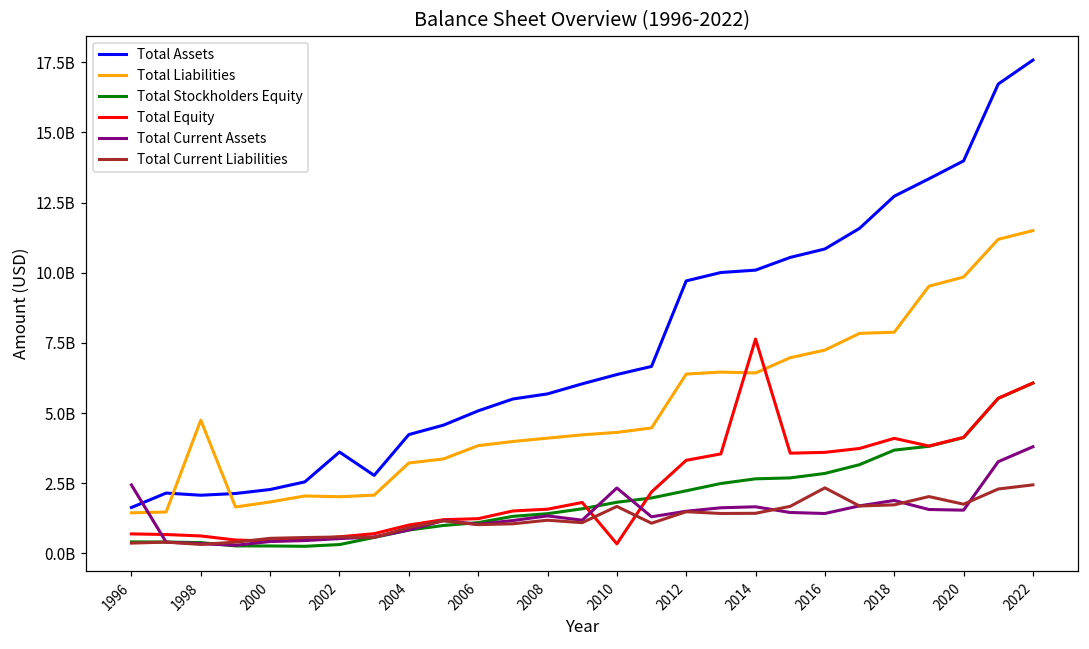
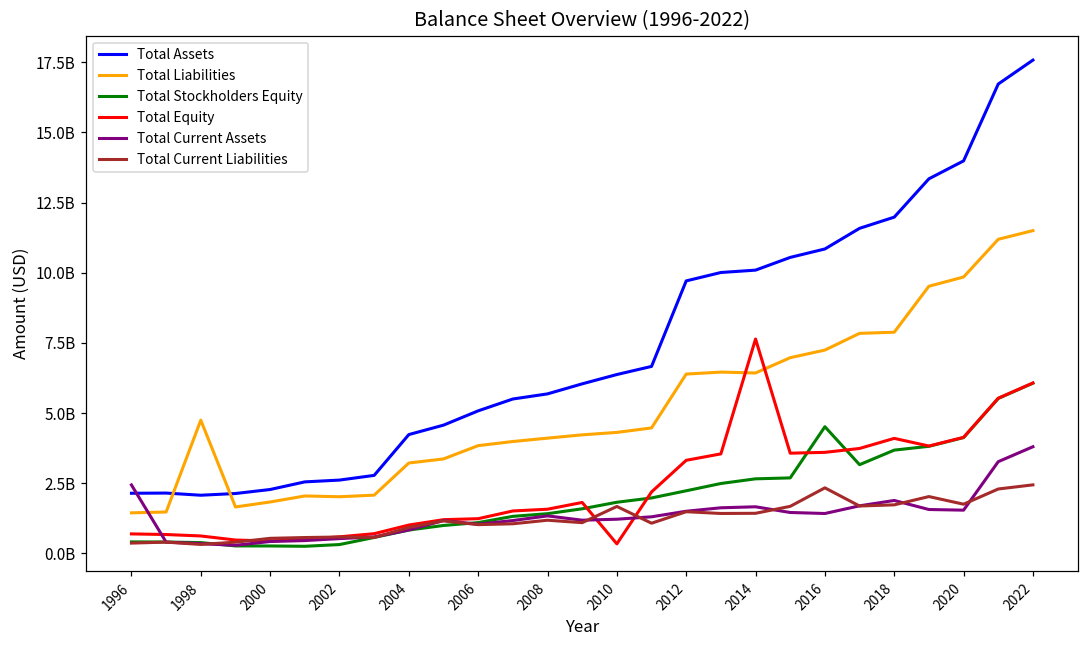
Total Assets, 1996: 1600000000 -> 2100000000
Total Assets, 2002: 3600000000 -> 2600000000
Total Current Assets, 2010: 2300000000 -> 1200000000
Total Stockholders Equity, 2016: 2900000000 -> 4500000000
Total Assets, 2018: 12700000000 -> 12000000000
